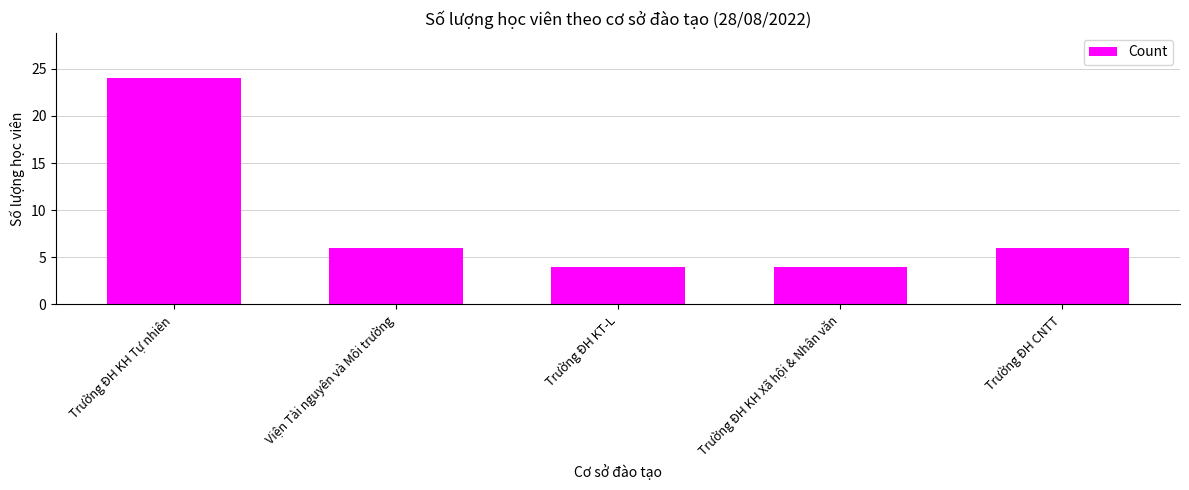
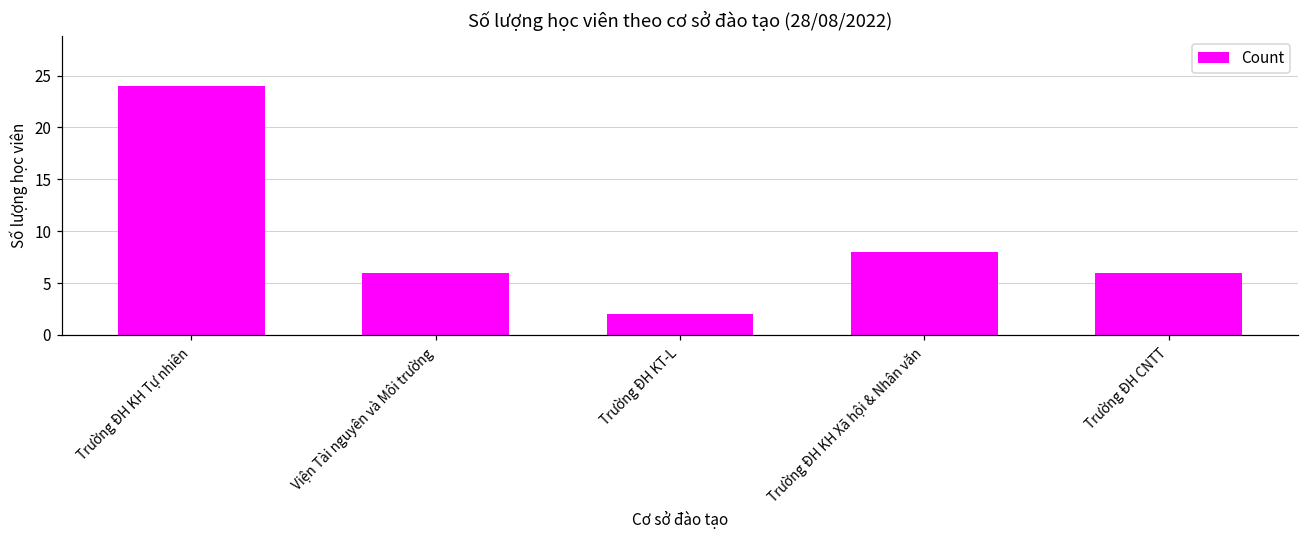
Trường ĐH KT-L: 4 -> 2
Trường ĐH KH Xã hội & Nhân văn: 4 -> 8
